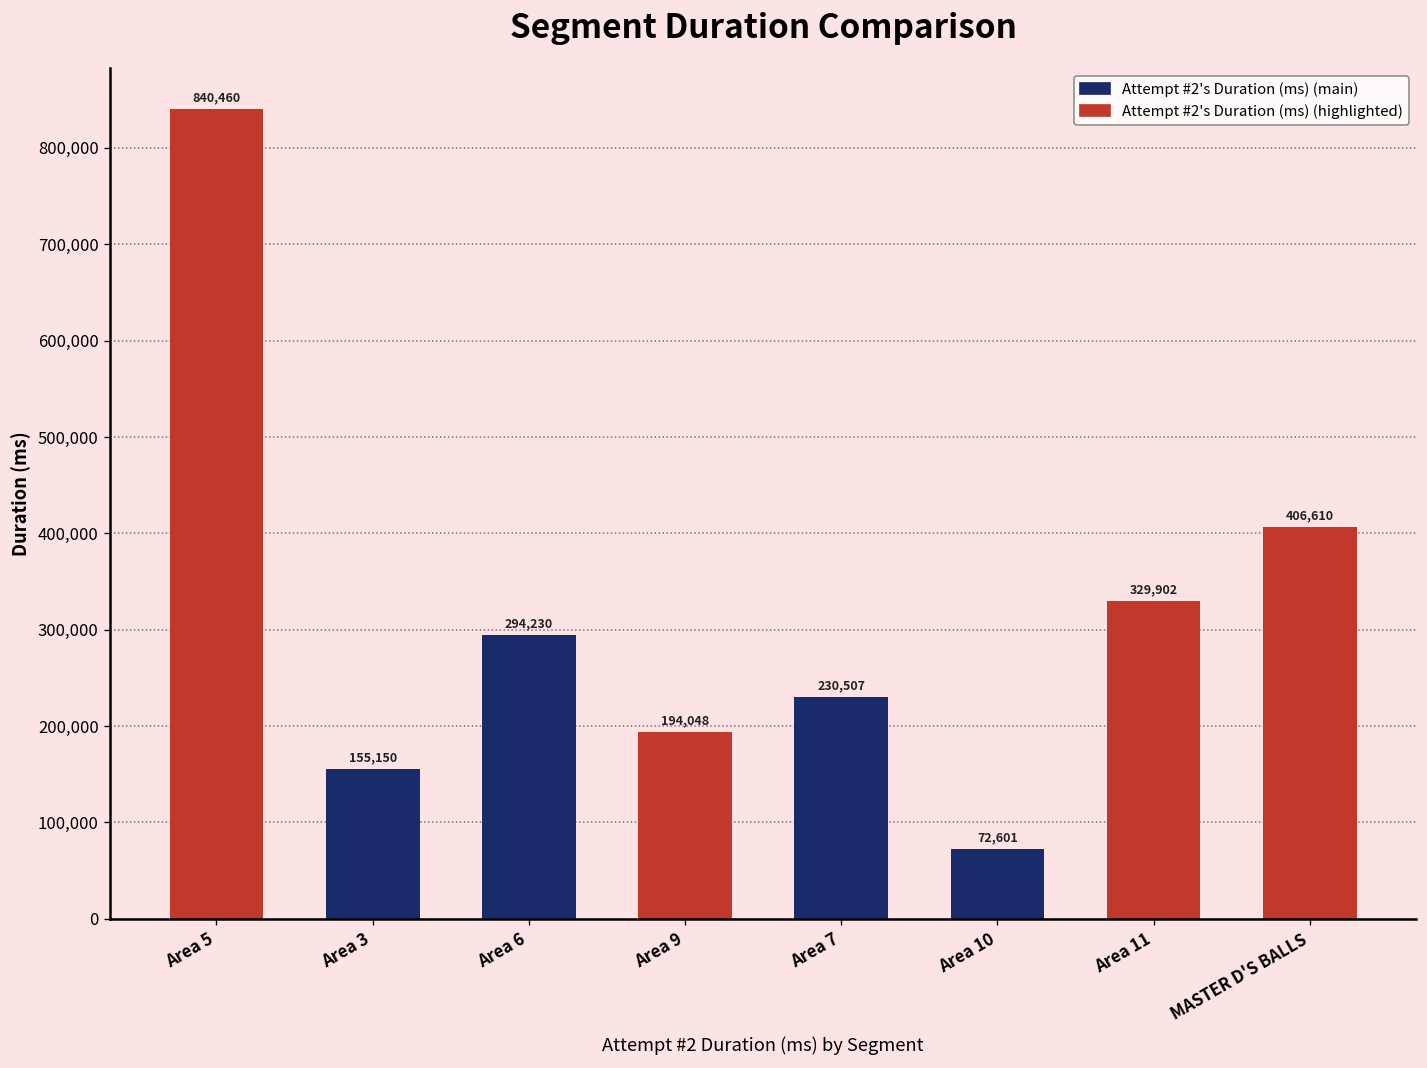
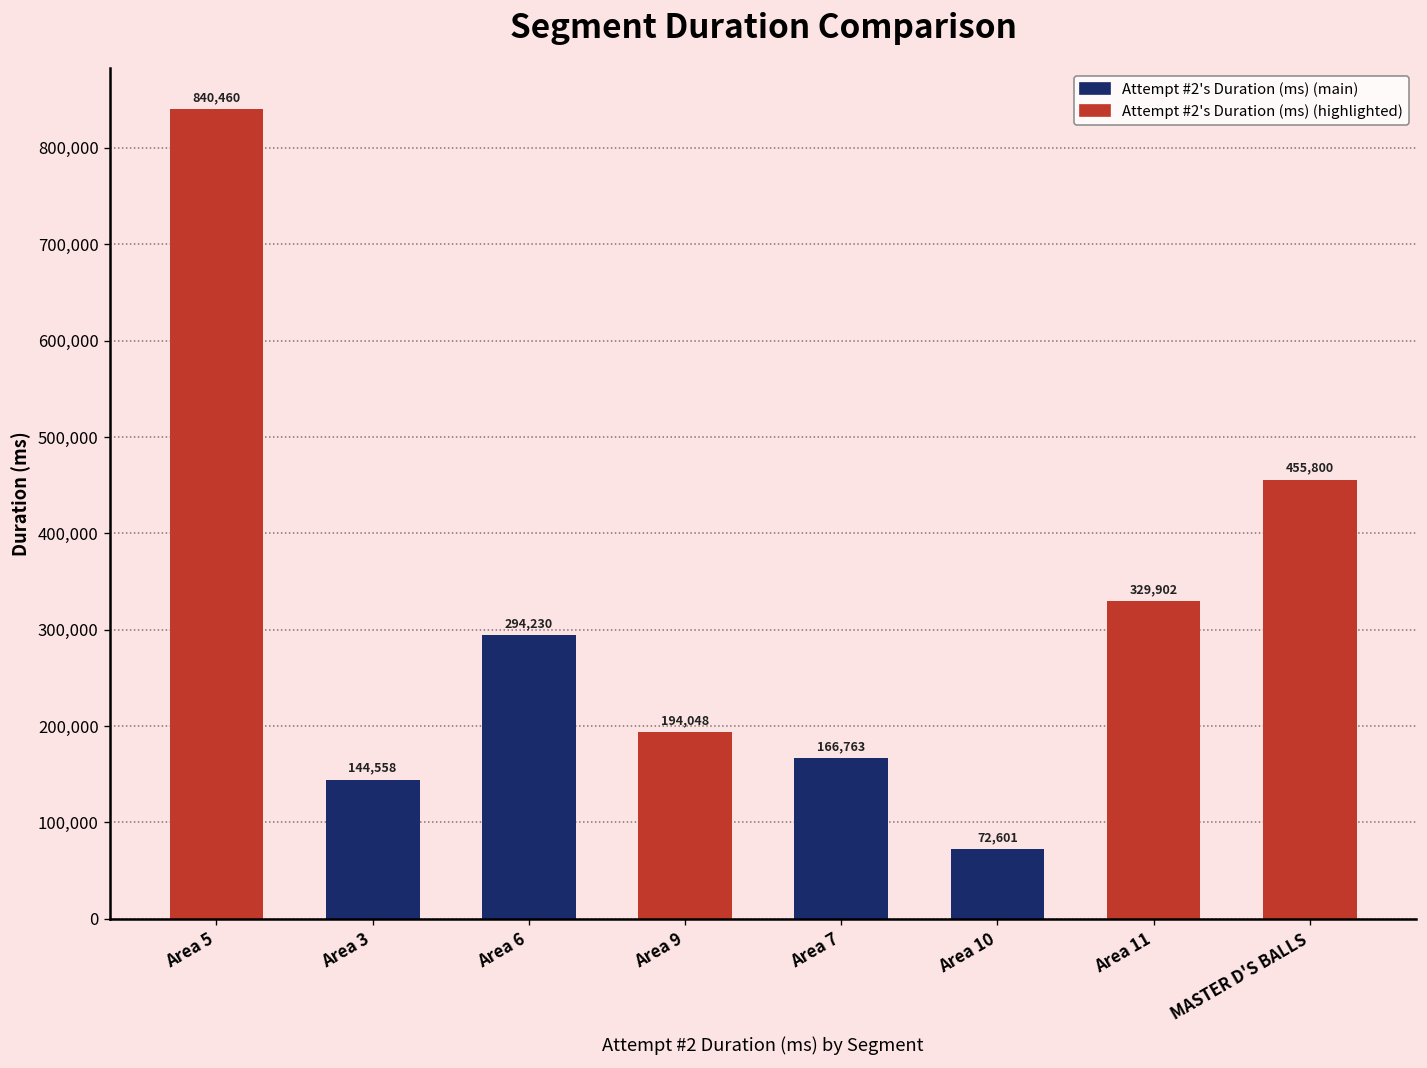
Area 3: 155,150 -> 144,558
Area 7: 230,507 -> 166,763
MASTER D'S BALLS: 406,610 -> 455,800
